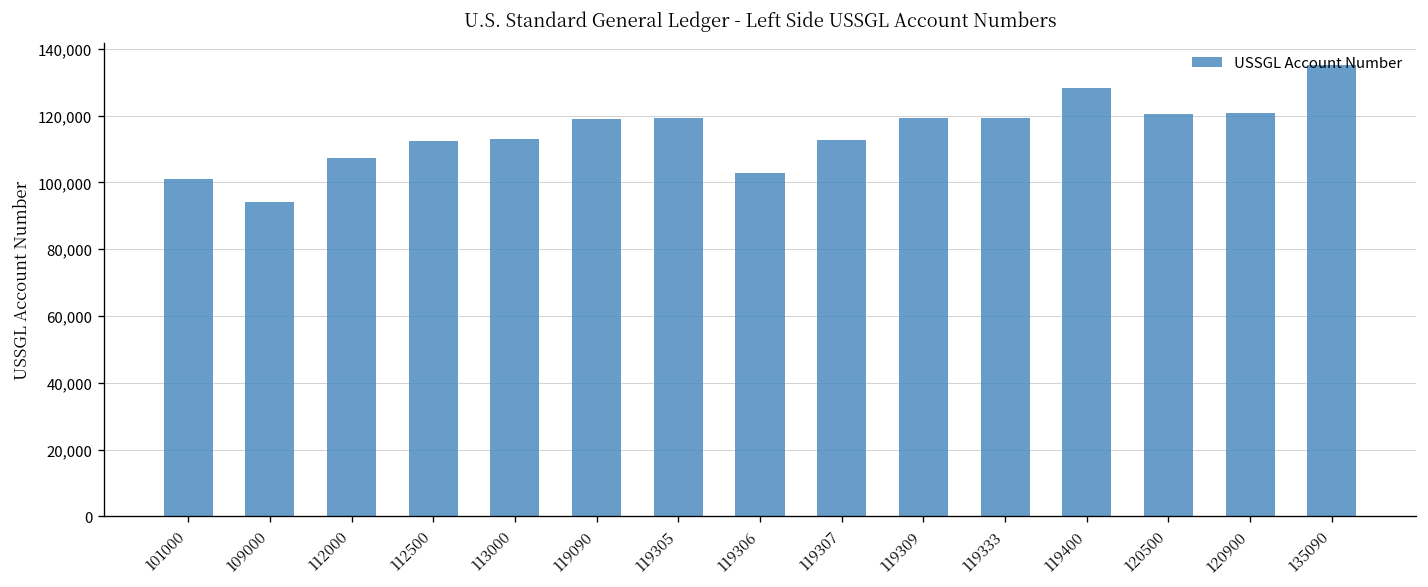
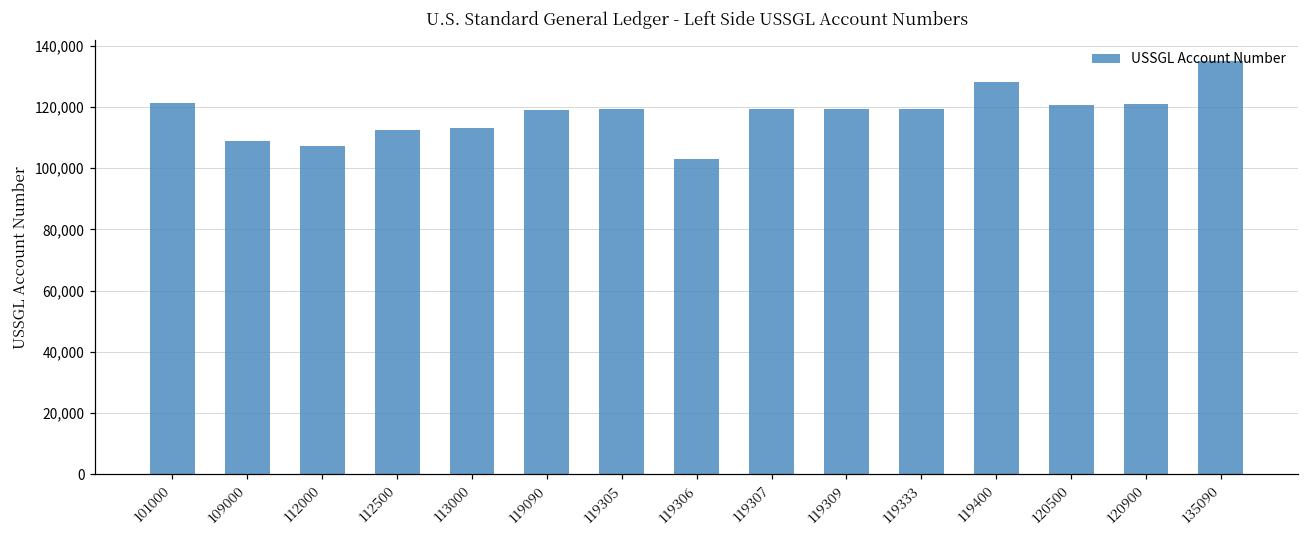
101000: 101,000 -> 121,000
109000: 94,000 -> 109,000
119307: 113,000 -> 119,000
